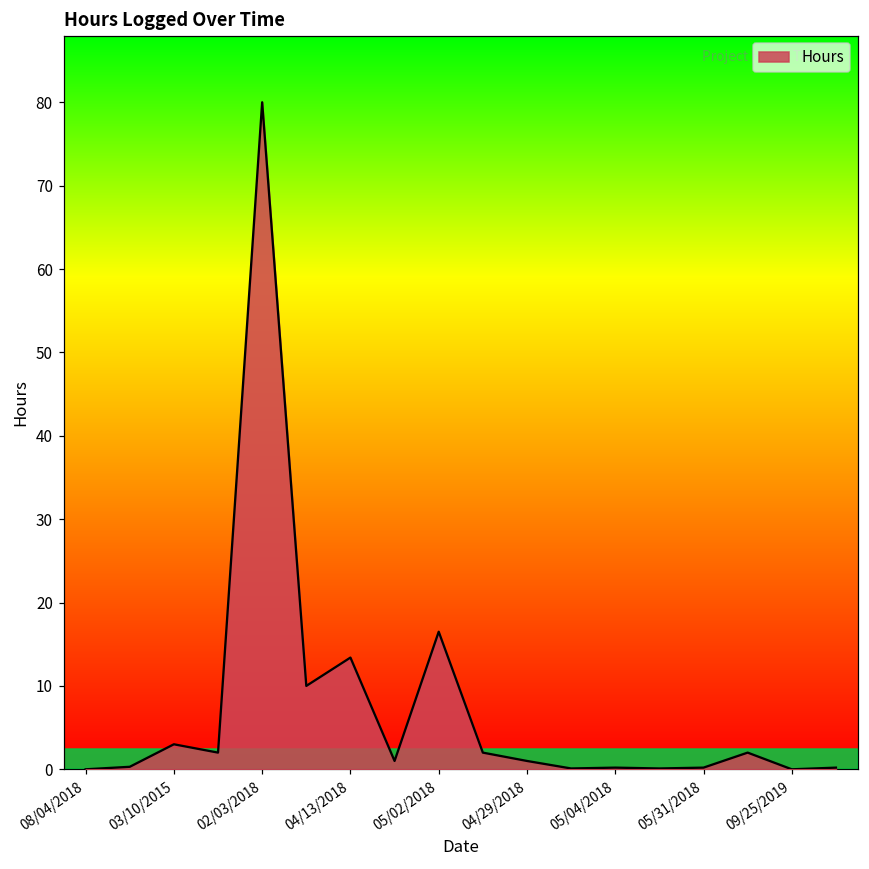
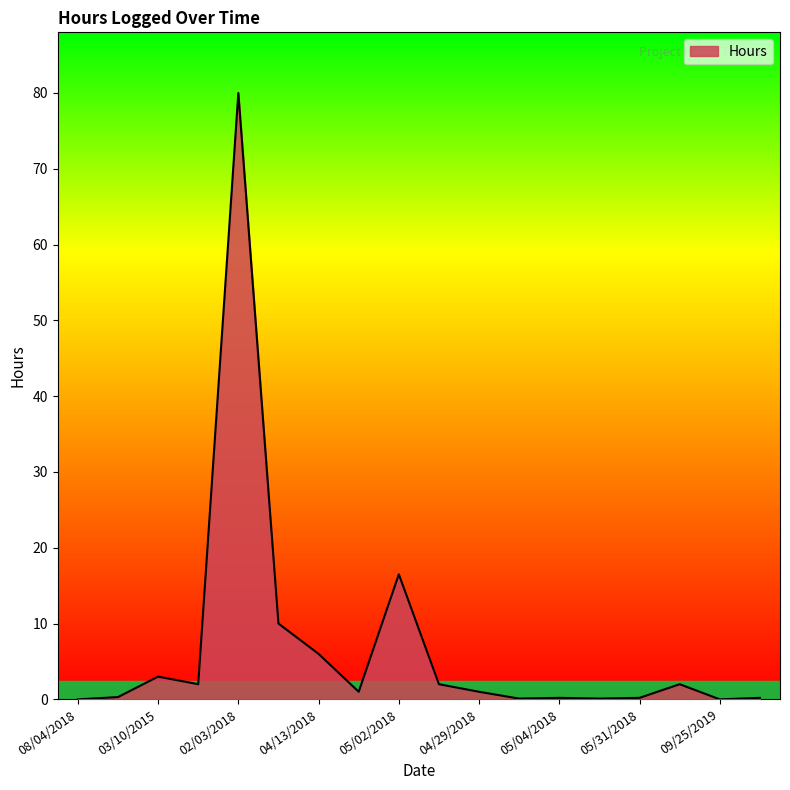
04/13/2018: 13 -> 6
